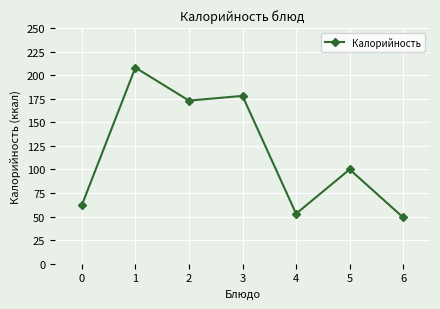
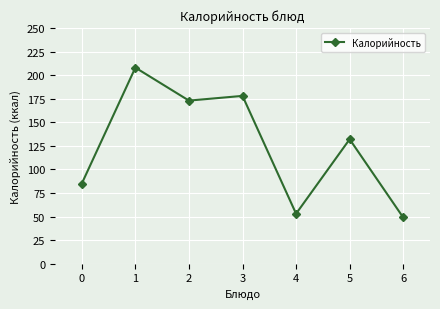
0: 60 -> 90
5: 100 -> 130
